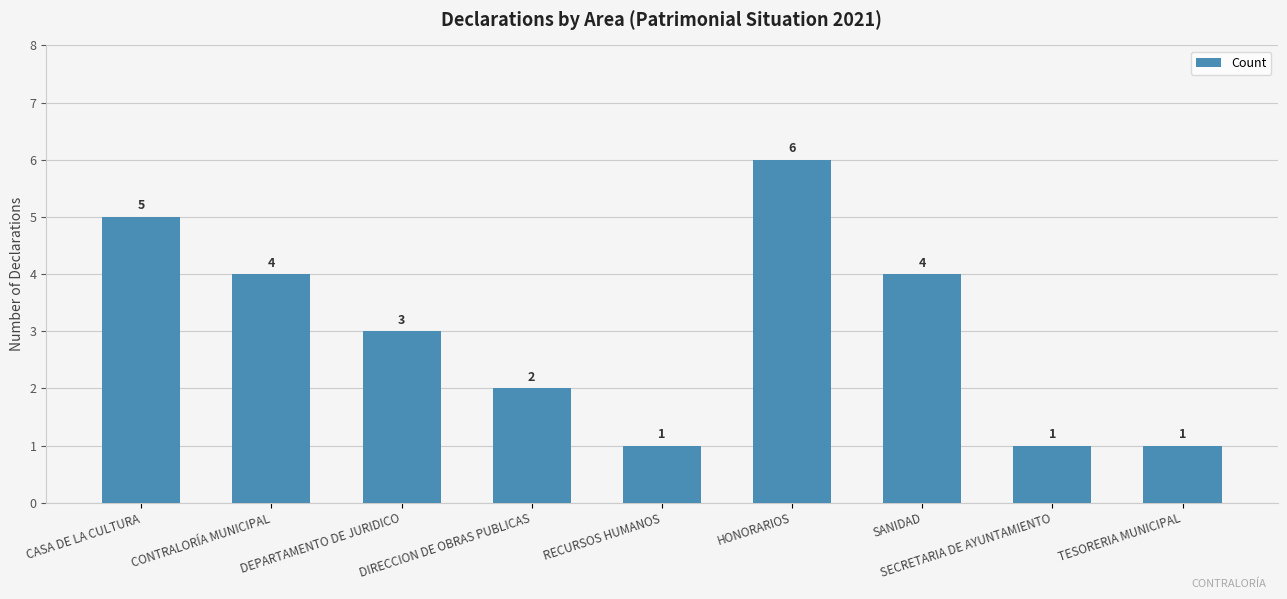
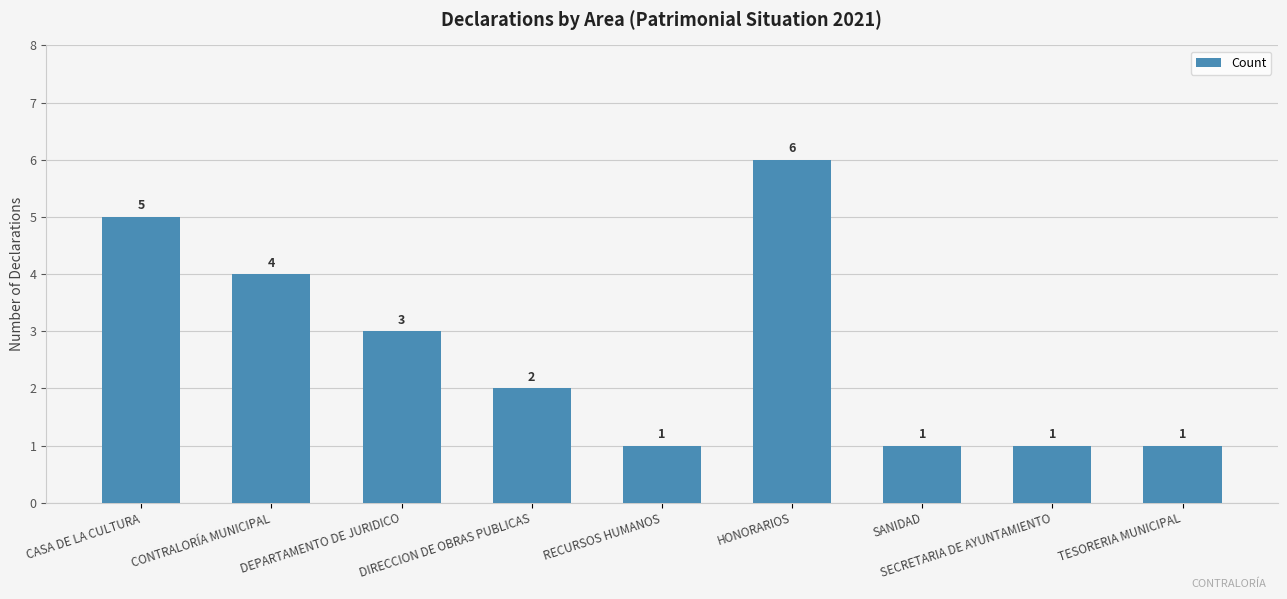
SANIDAD: 4 -> 1
